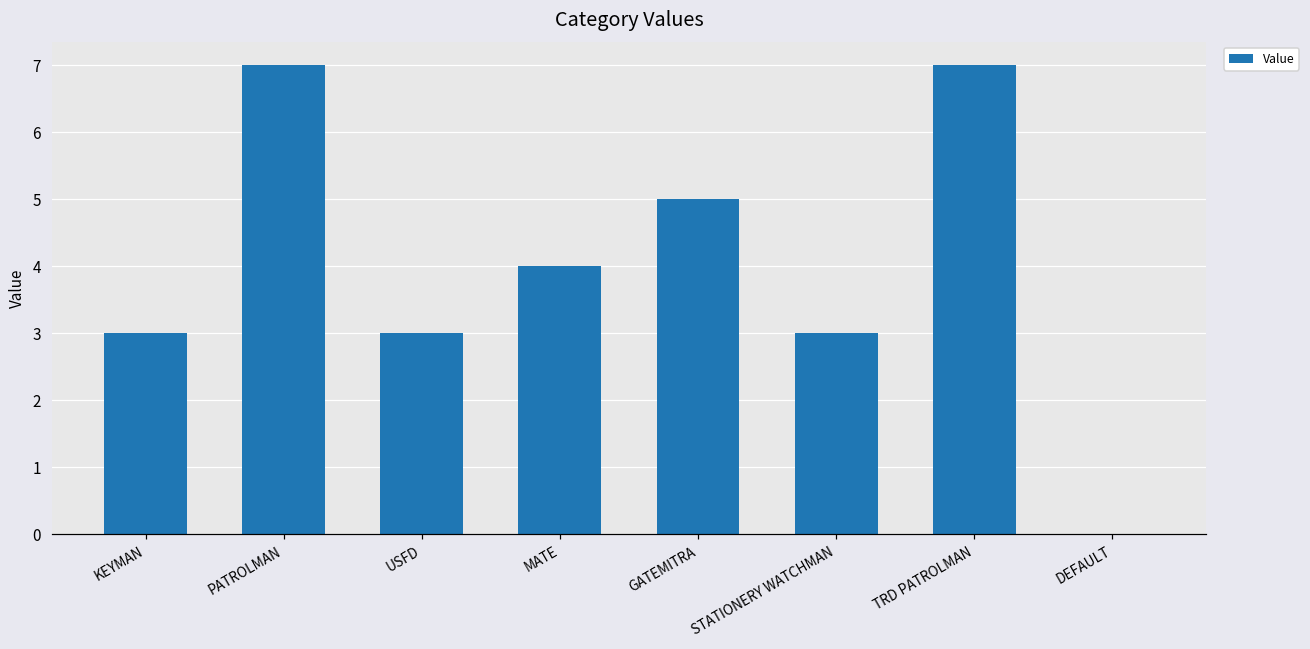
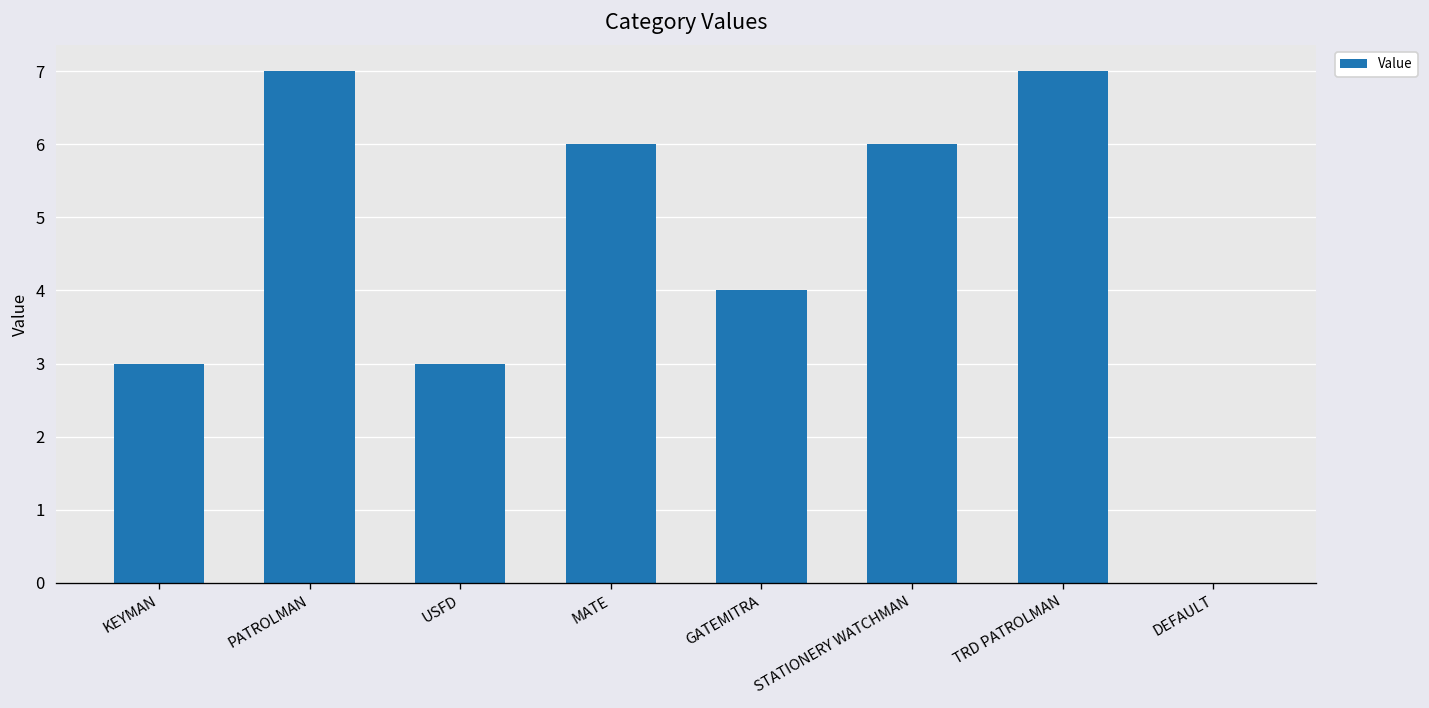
MATE: 4 -> 6
GATEMITRA: 5 -> 4
STATIONERY WATCHMAN: 3 -> 6
